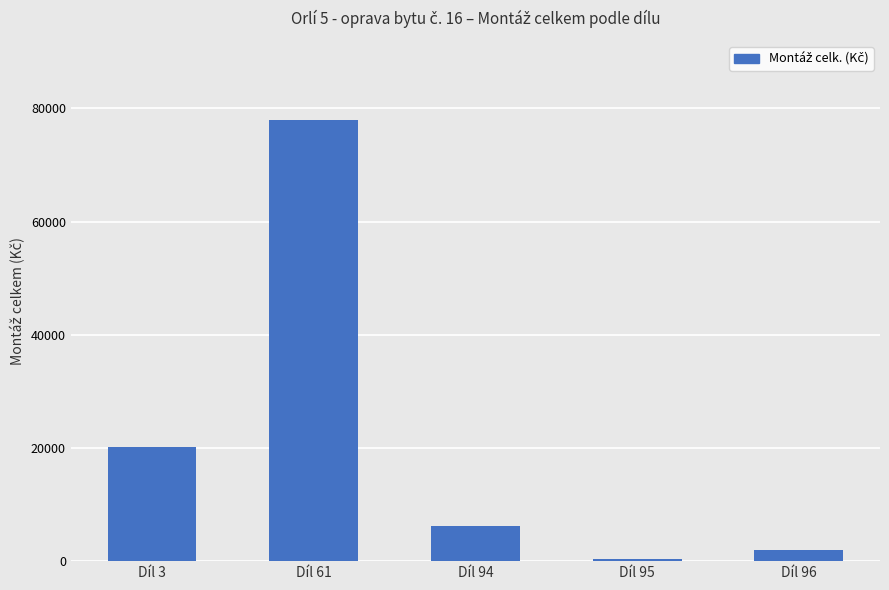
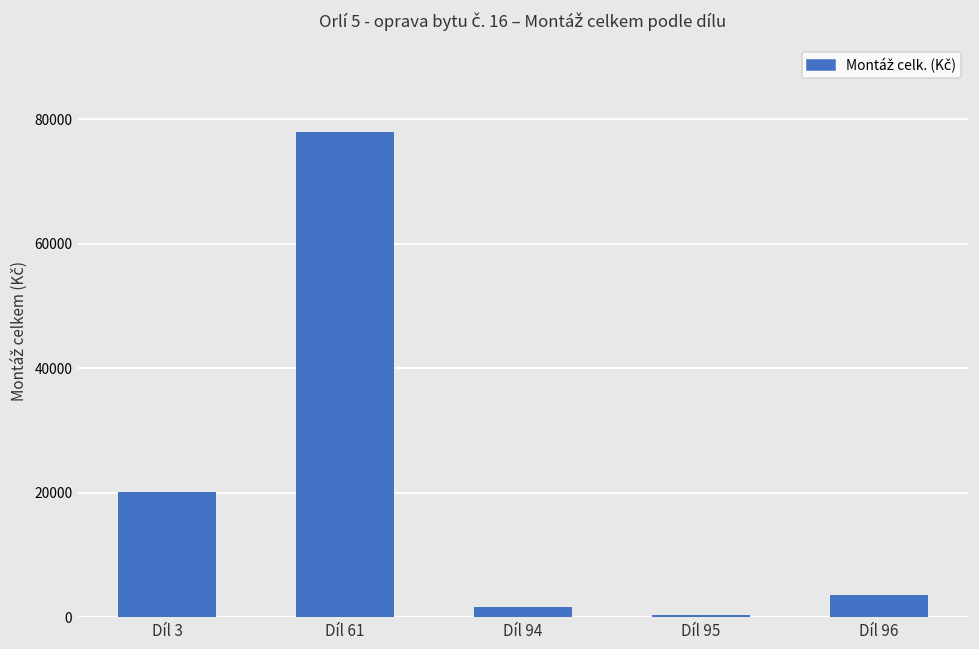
Díl 94: 6000 -> 2000
Díl 96: 2000 -> 4000
